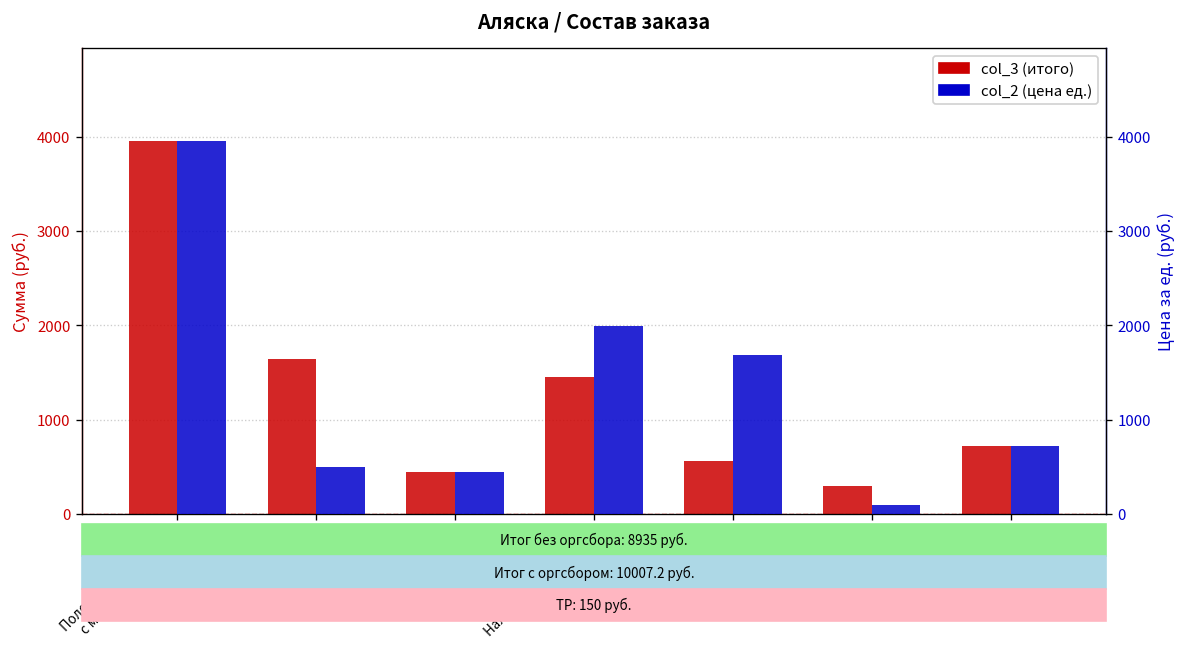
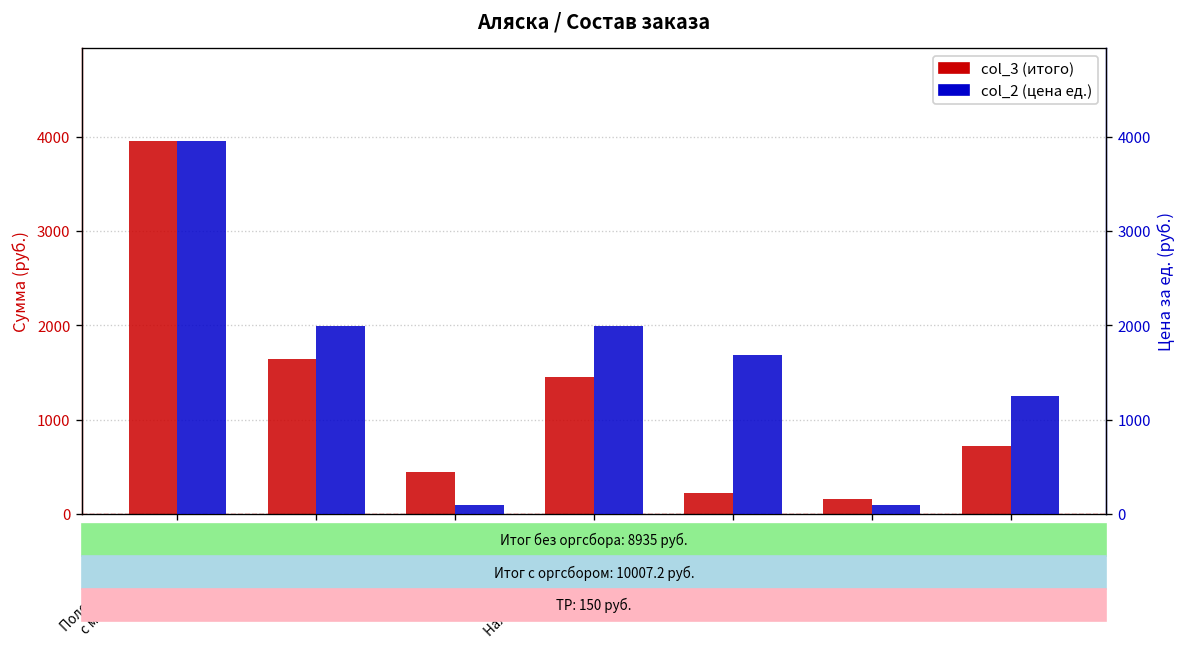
col_3 (итого), Ролик: 600 -> 200
col_3 (итого), Ручка купе: 300 -> 200
col_2 (цена ед.), Добор 150 мм шт: 500 -> 2000
col_2 (цена ед.), Добор 100 мм шт: 400 -> 100
col_2 (цена ед.), Верхняя + нижняя направляющая: 700 -> 1200
